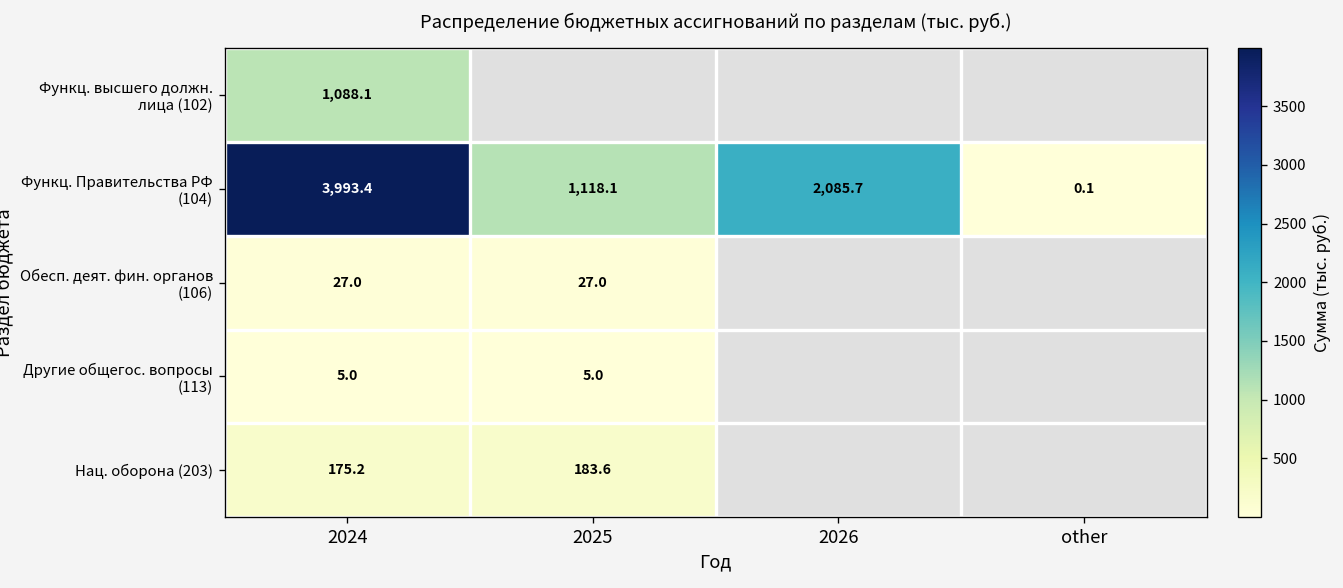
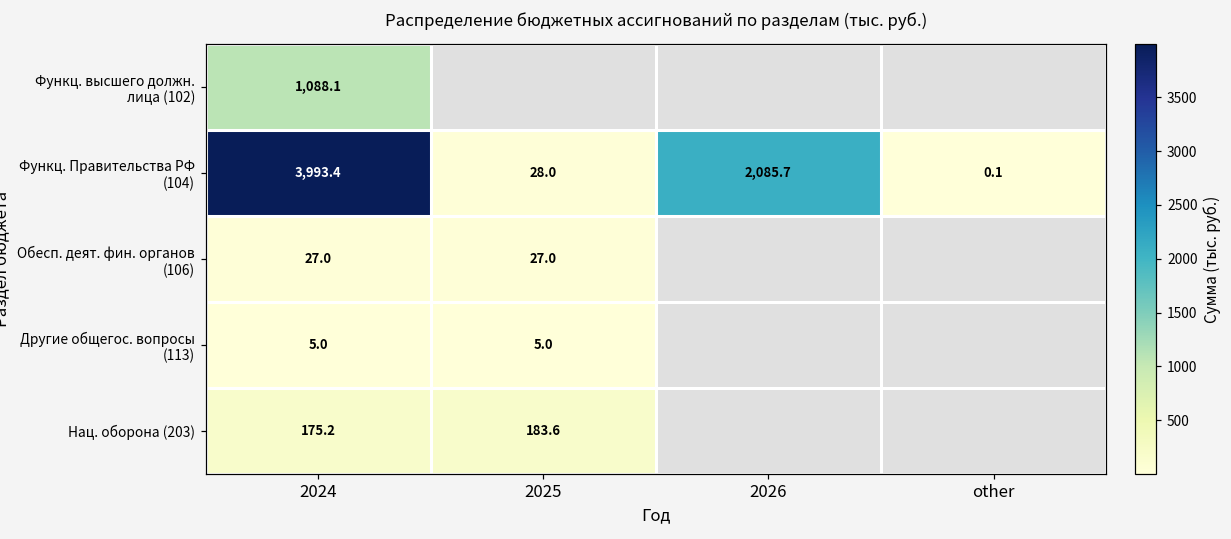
Функц. Правительства РФ (104), 2025: 1,118.1 -> 28.0
